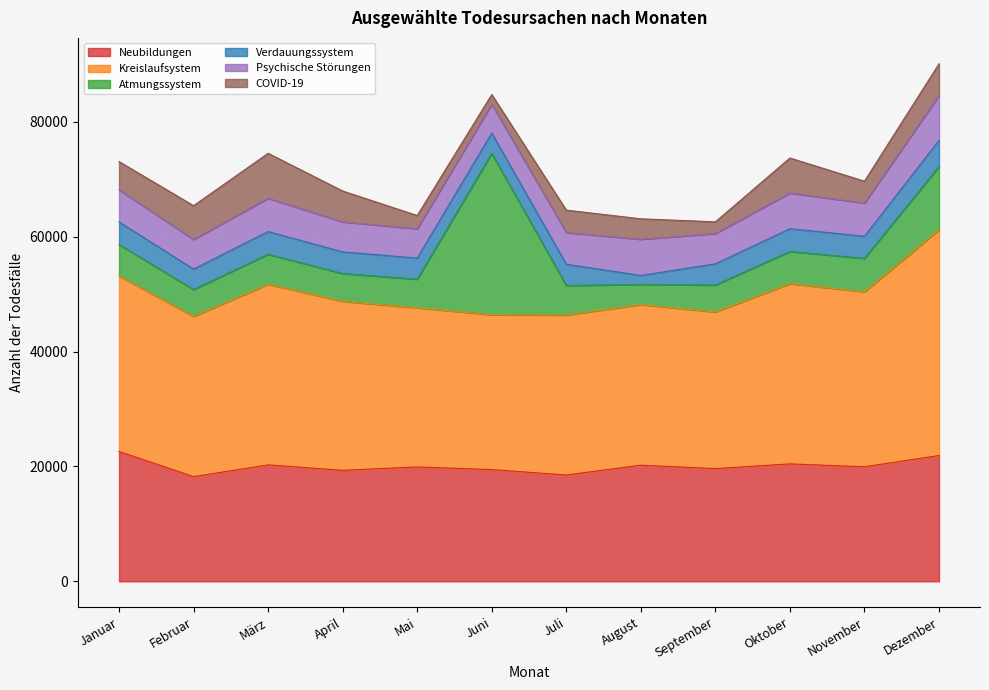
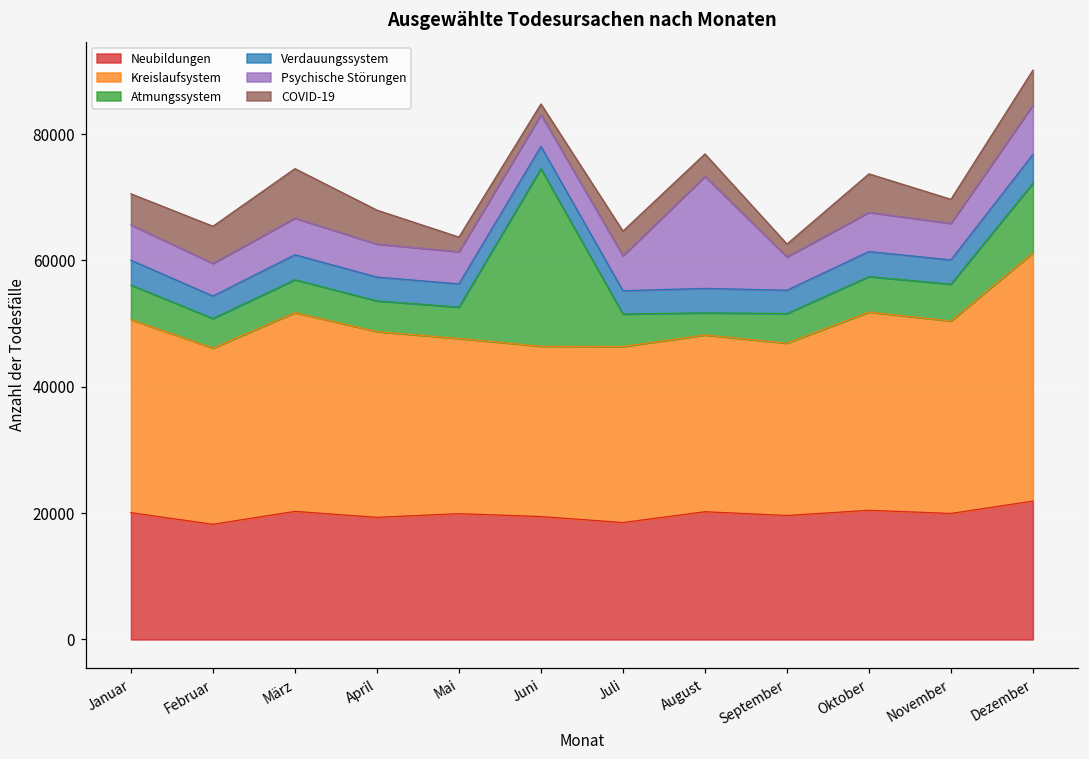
Neubildungen, Januar: 23000 -> 20000
Verdauungssystem, August: 2000 -> 4000
Psychische Störungen, August: 6000 -> 18000
